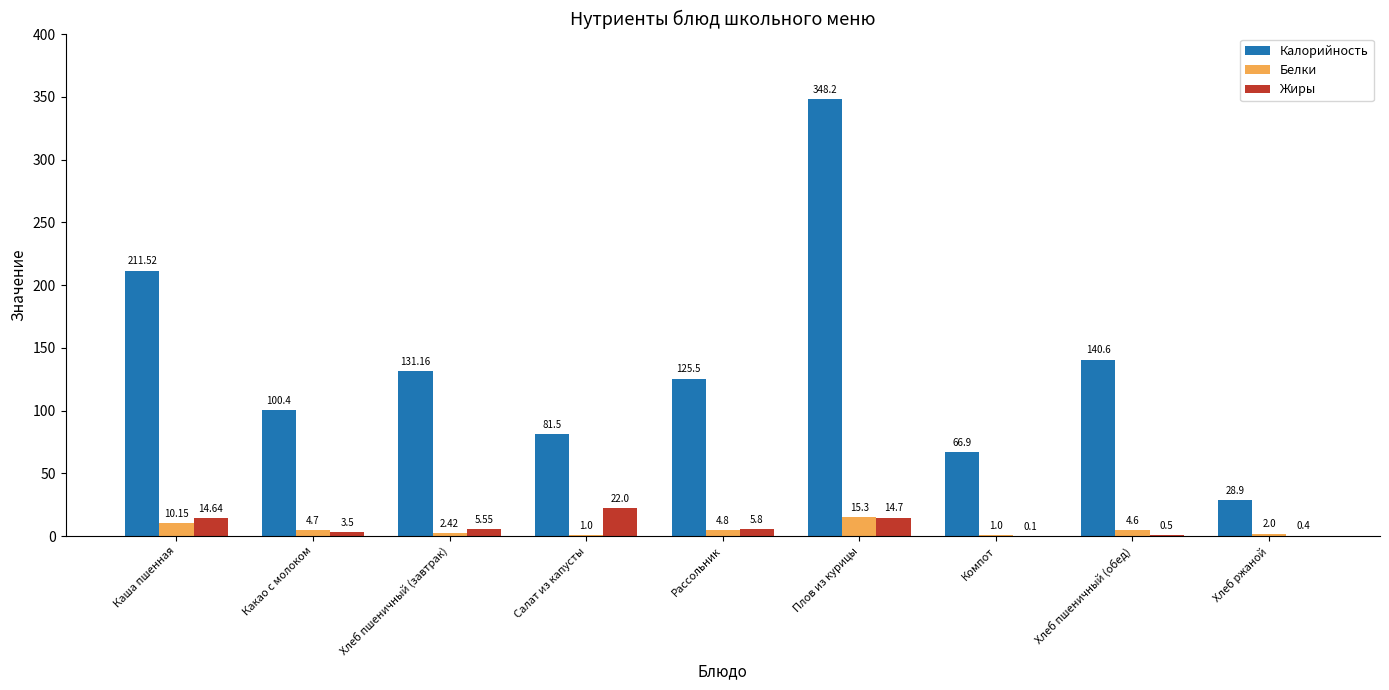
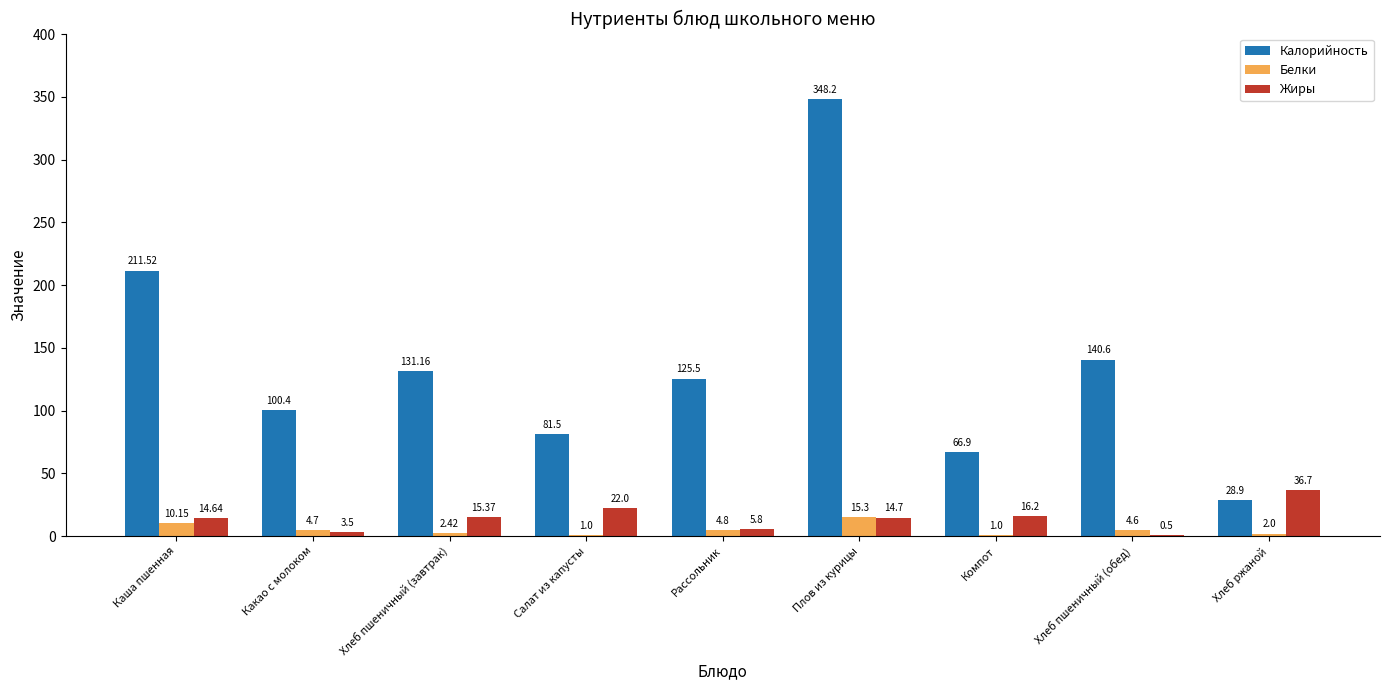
Жиры, Хлеб пшеничный (завтрак): 5.55 -> 15.37
Жиры, Компот: 0.1 -> 16.2
Жиры, Хлеб ржаной: 0.4 -> 36.7
